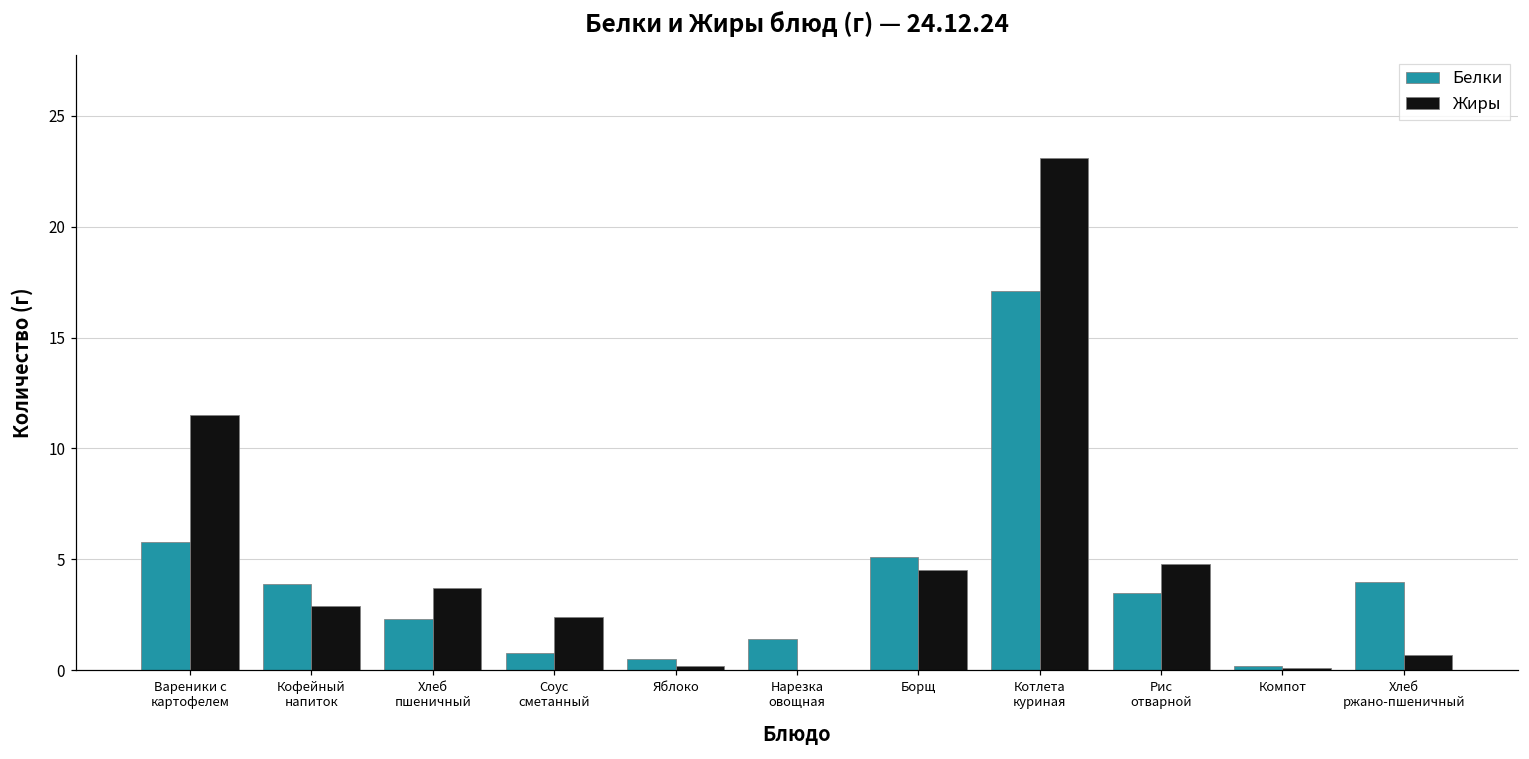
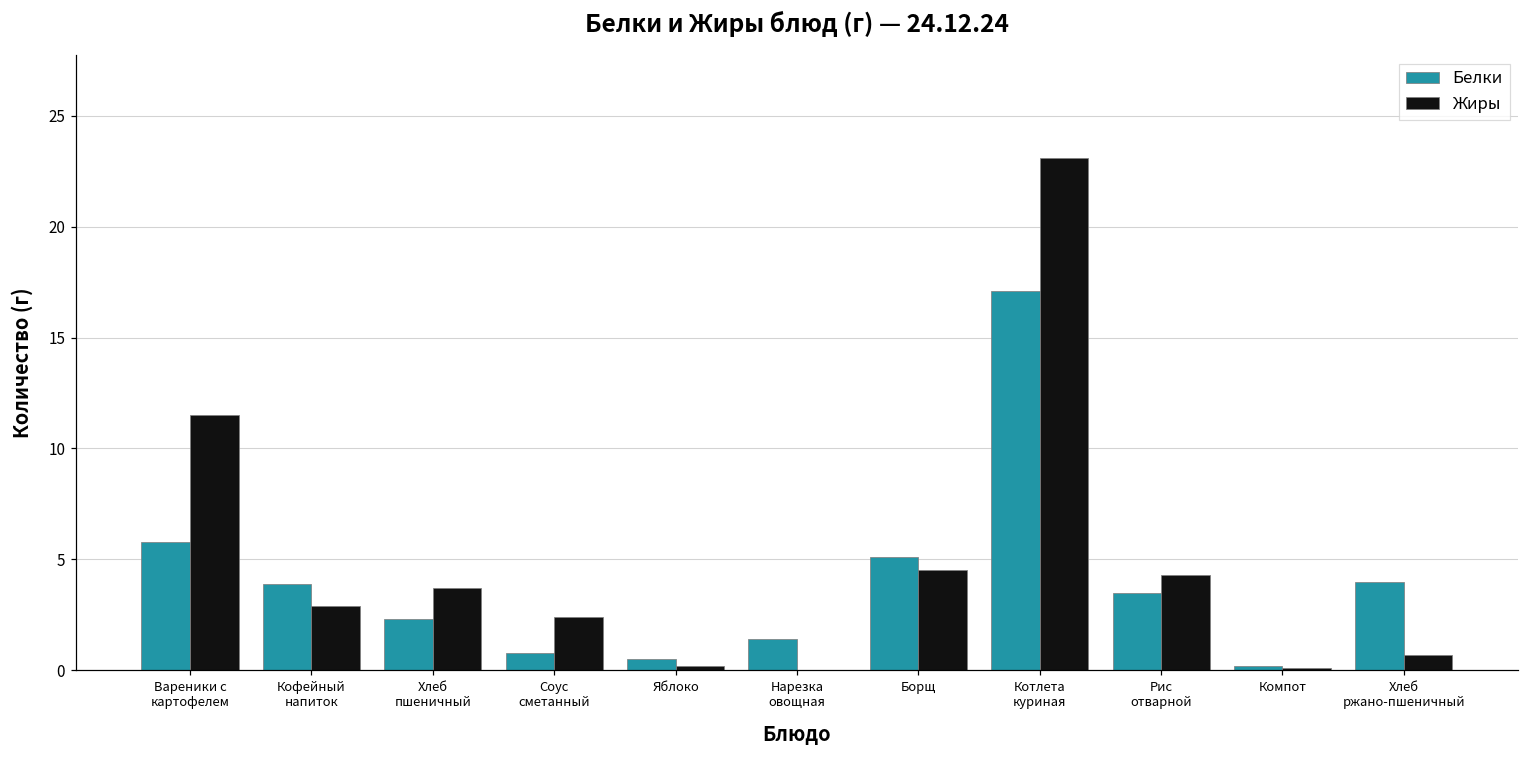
Жиры, Рис отварной: 4.8 -> 4.3
